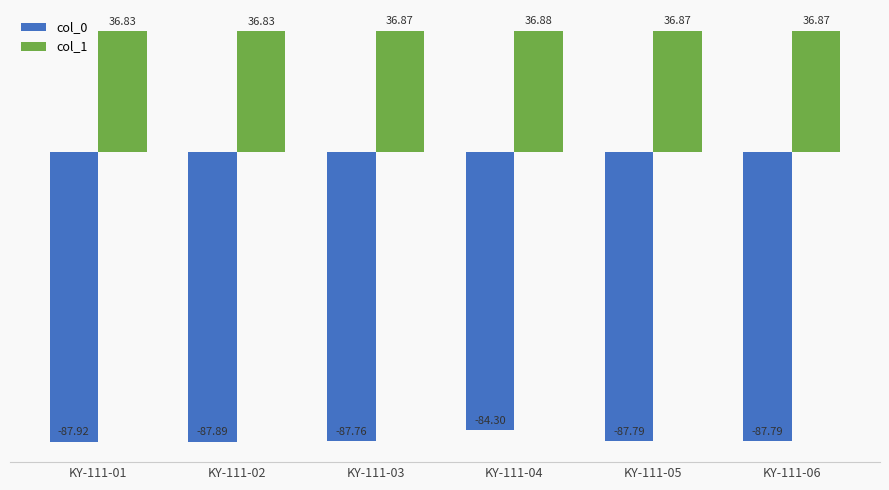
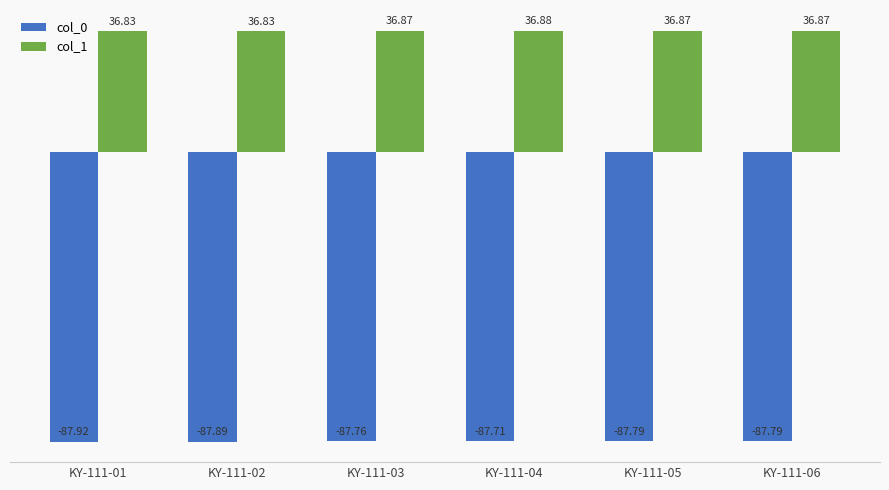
col_0, KY-111-04: -84.30 -> -87.71
